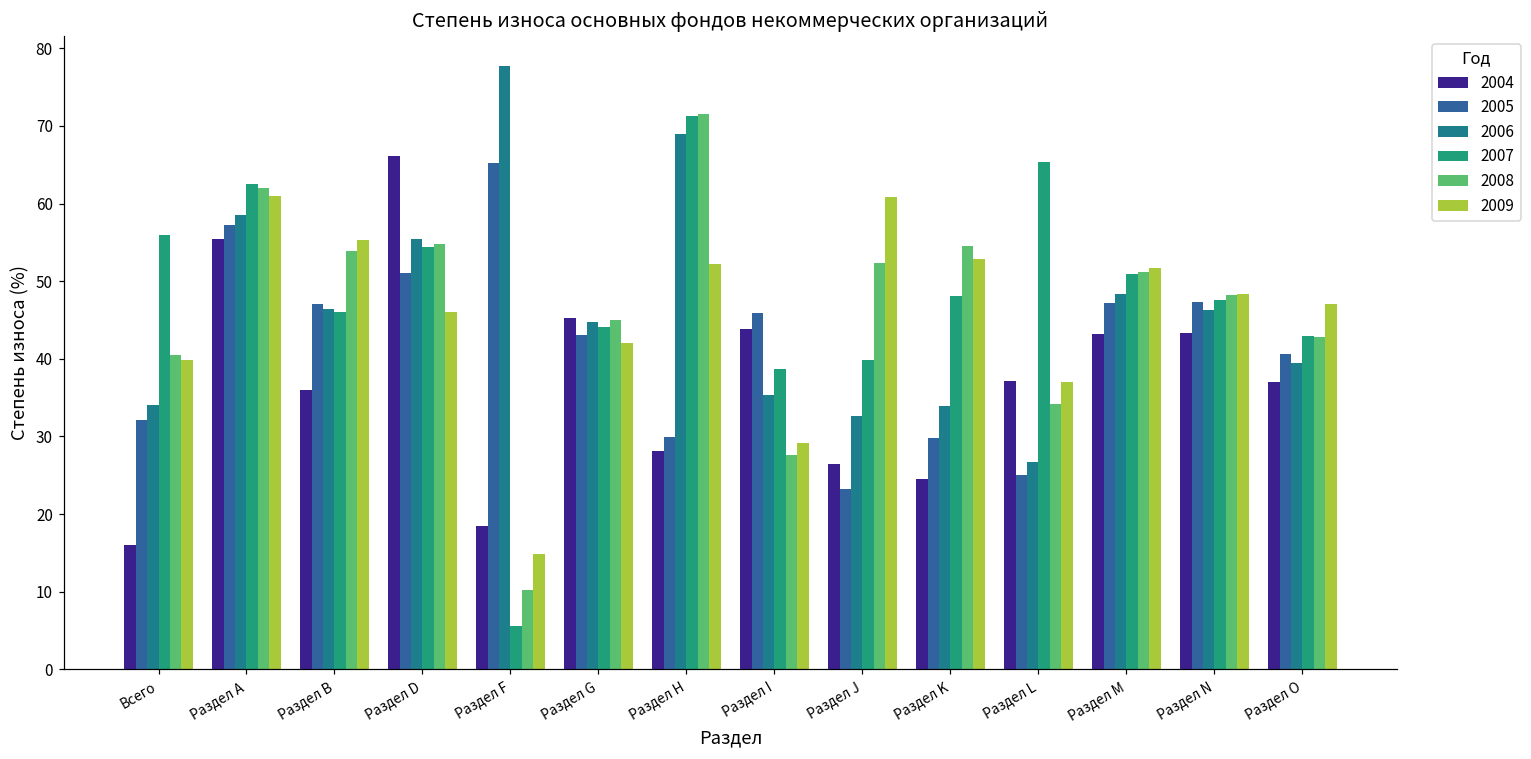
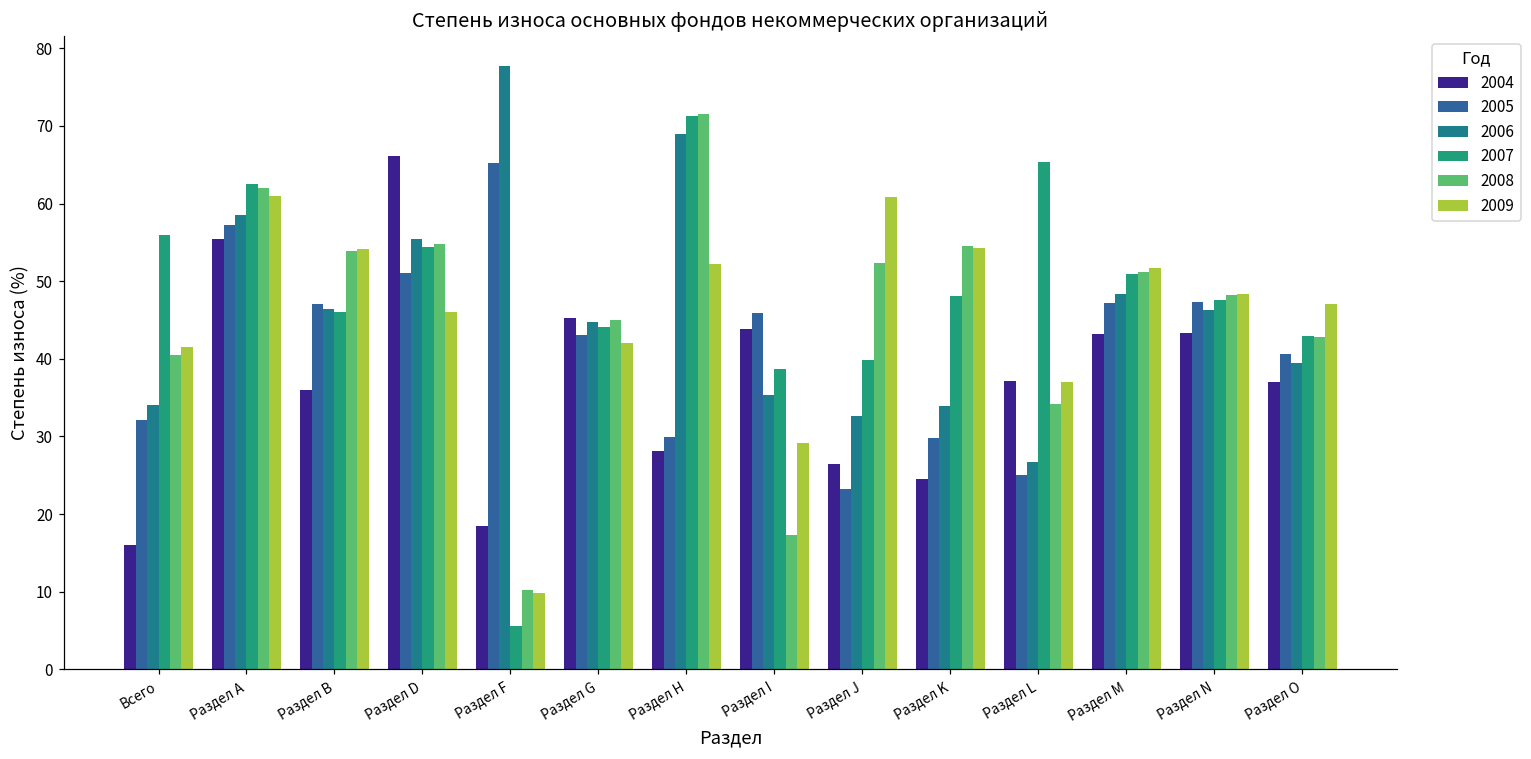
2009, Всего: 40 -> 41
2009, Раздел В: 55 -> 54
2009, Раздел F: 15 -> 10
2008, Раздел I: 28 -> 17
2009, Раздел K: 53 -> 54
